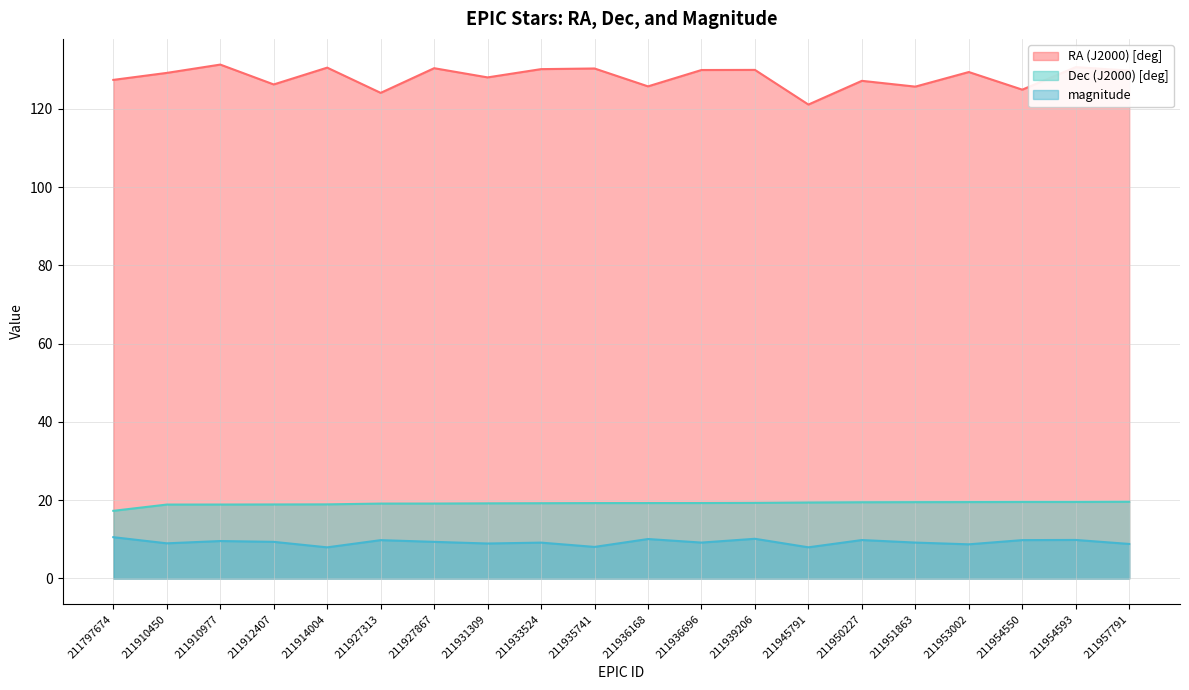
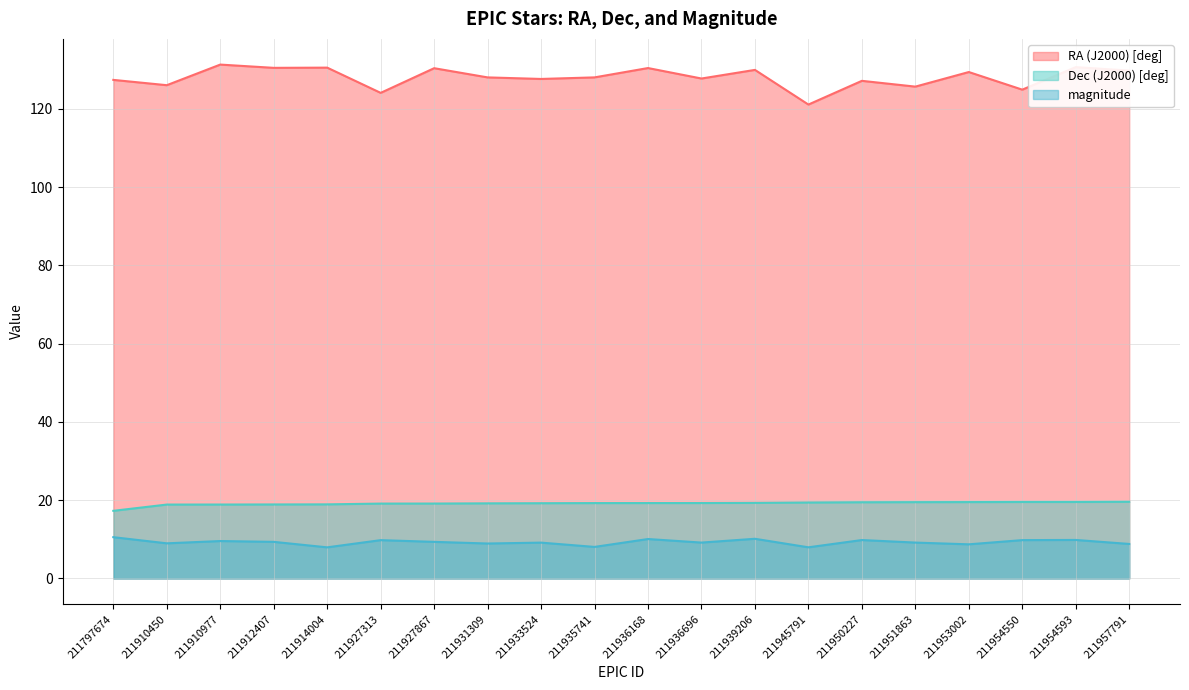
RA (J2000) [deg], 211910450: 129 -> 126
RA (J2000) [deg], 211912407: 126 -> 130
RA (J2000) [deg], 211933524: 130 -> 128
RA (J2000) [deg], 211935741: 130 -> 128
RA (J2000) [deg], 211936168: 126 -> 130
RA (J2000) [deg], 211936696: 130 -> 128
